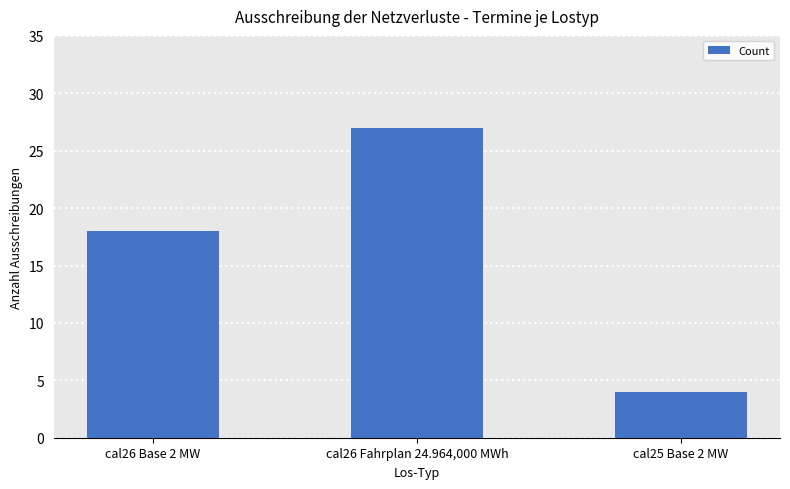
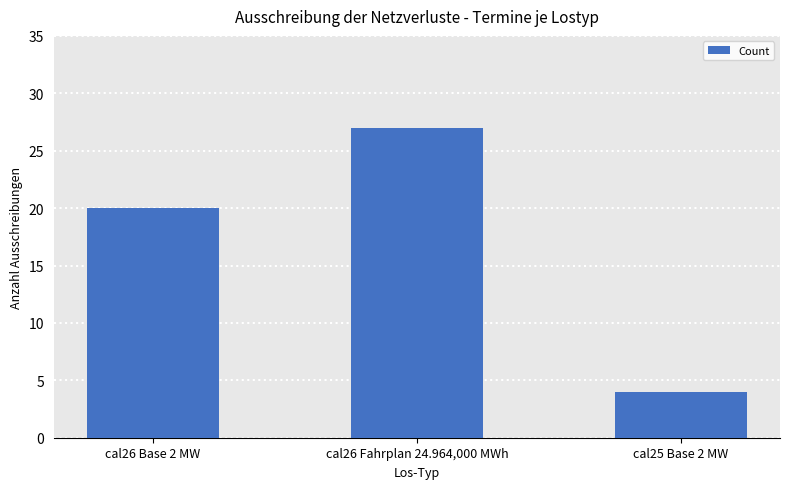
cal26 Base 2 MW: 18 -> 20
